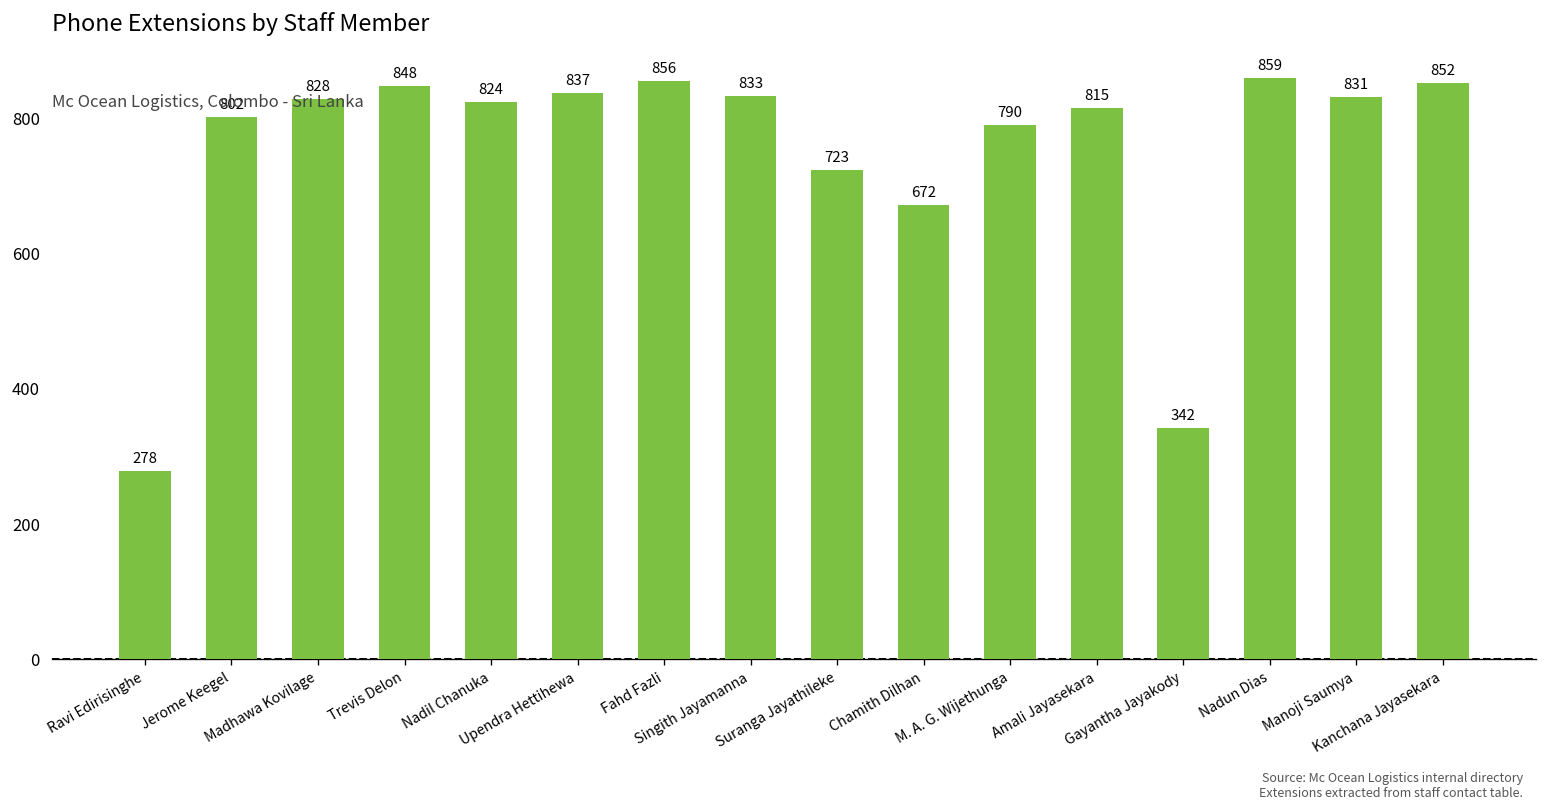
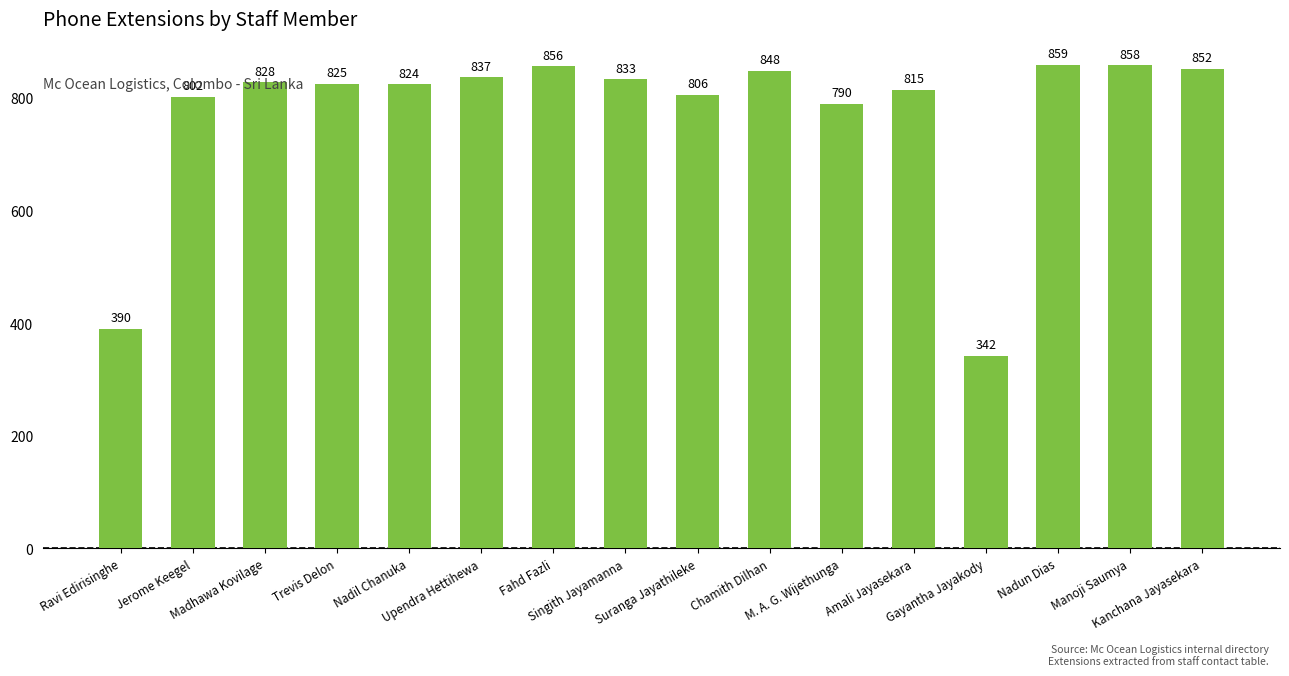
Ravi Edirisinghe: 278 -> 390
Trevis Delon: 848 -> 825
Suranga Jayathileke: 723 -> 806
Chamith Dilhan: 672 -> 848
Manoji Saumya: 831 -> 858
